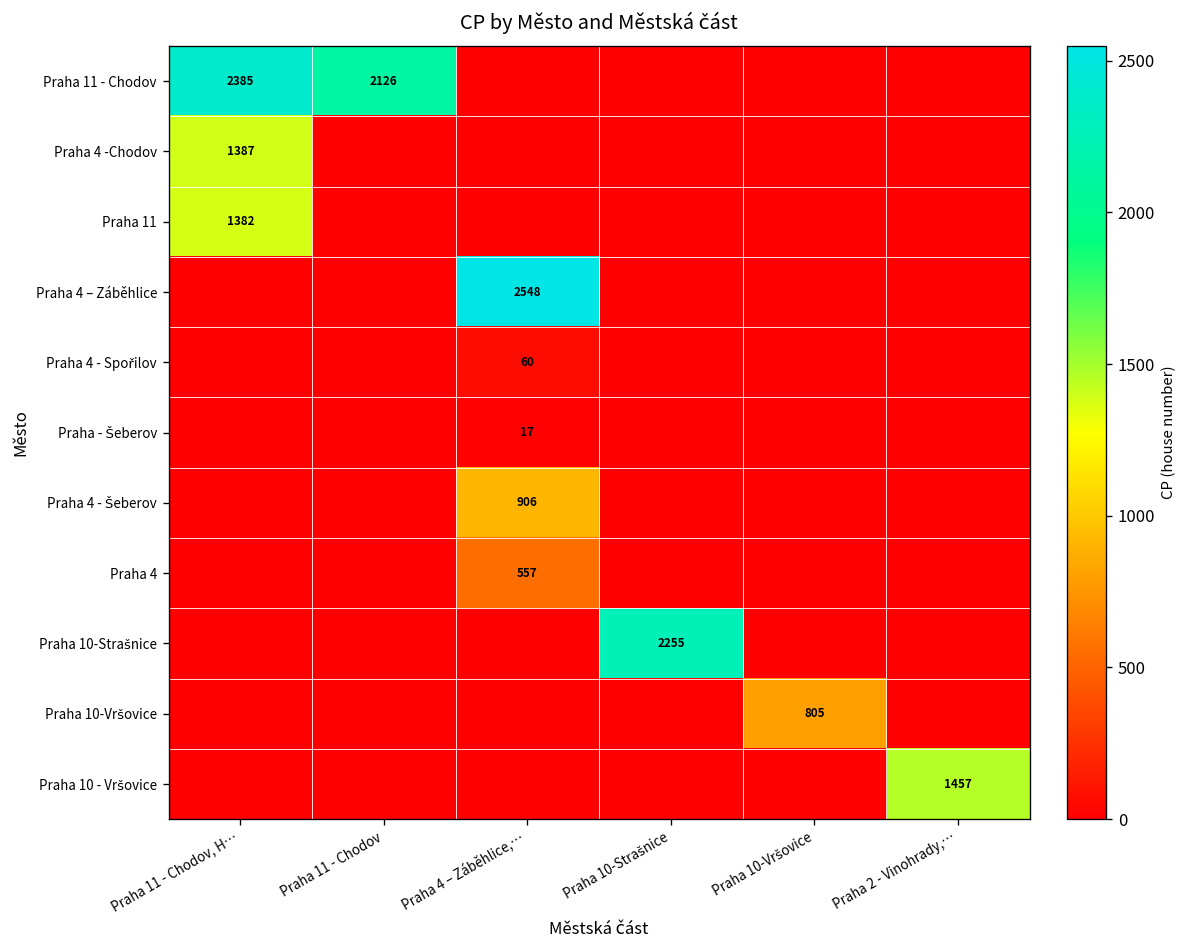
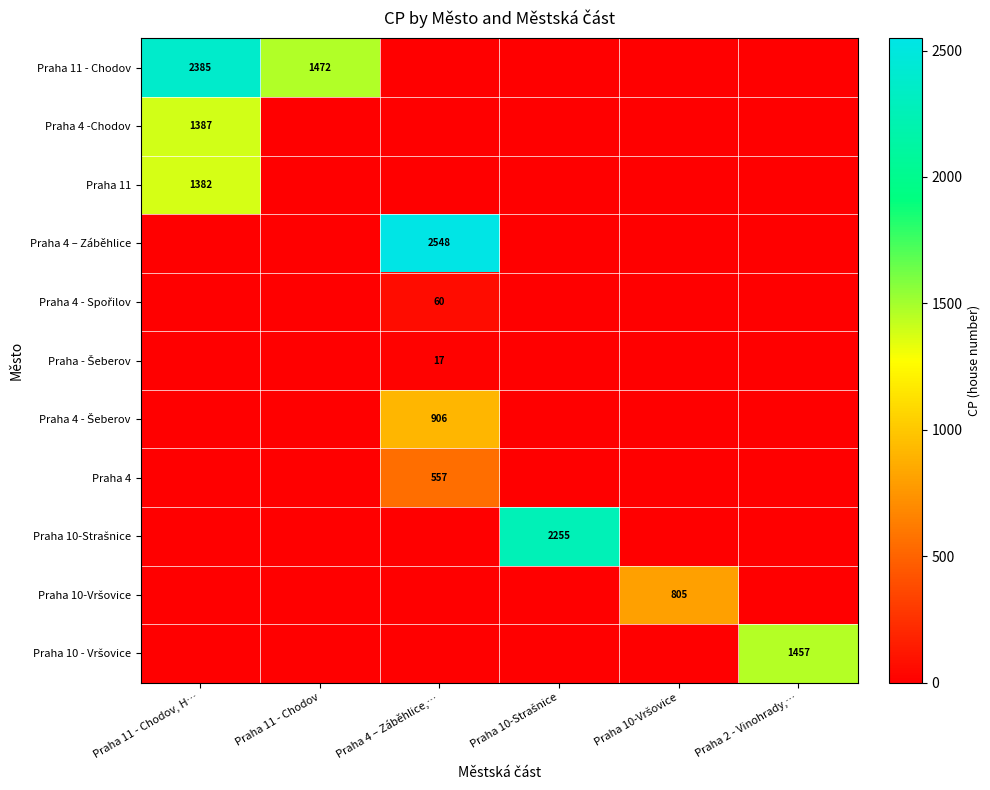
Praha 11 - Chodov, Praha 11 - Chodov: 2126 -> 1472
